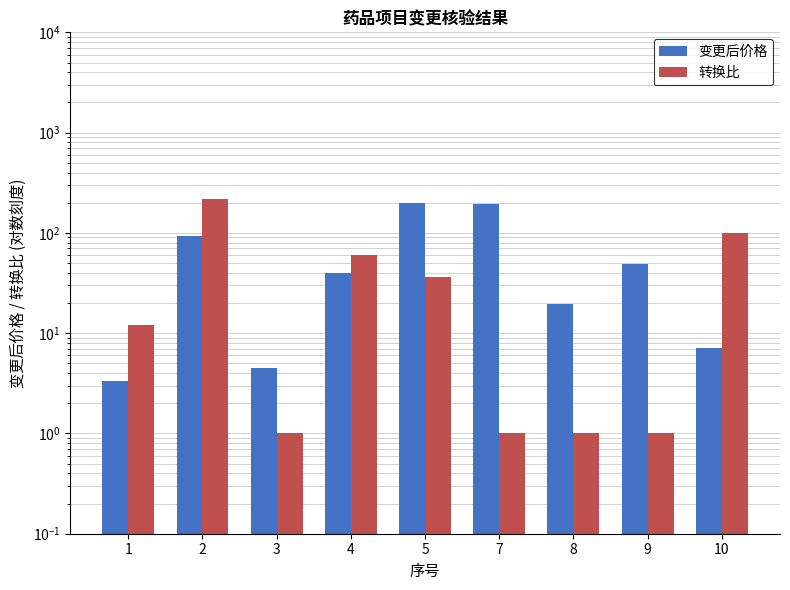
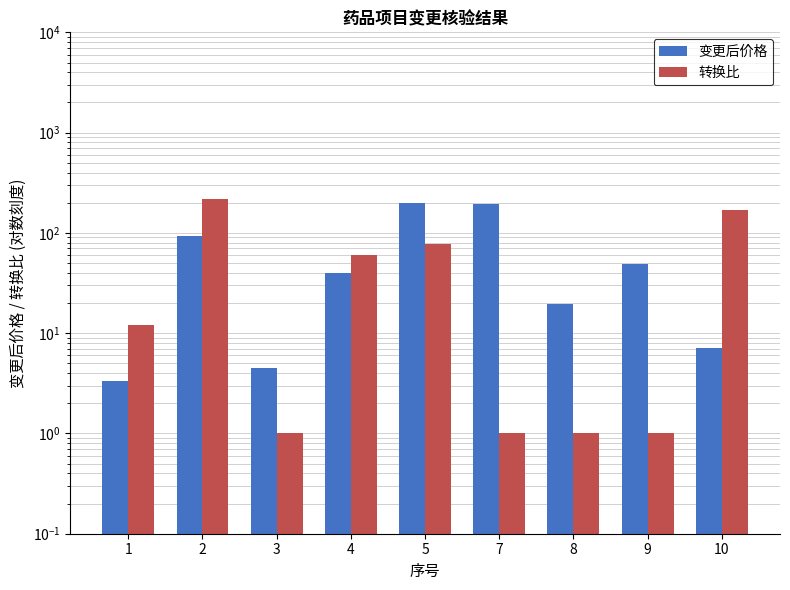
转换比, 5: 36 -> 80
转换比, 10: 100 -> 170
